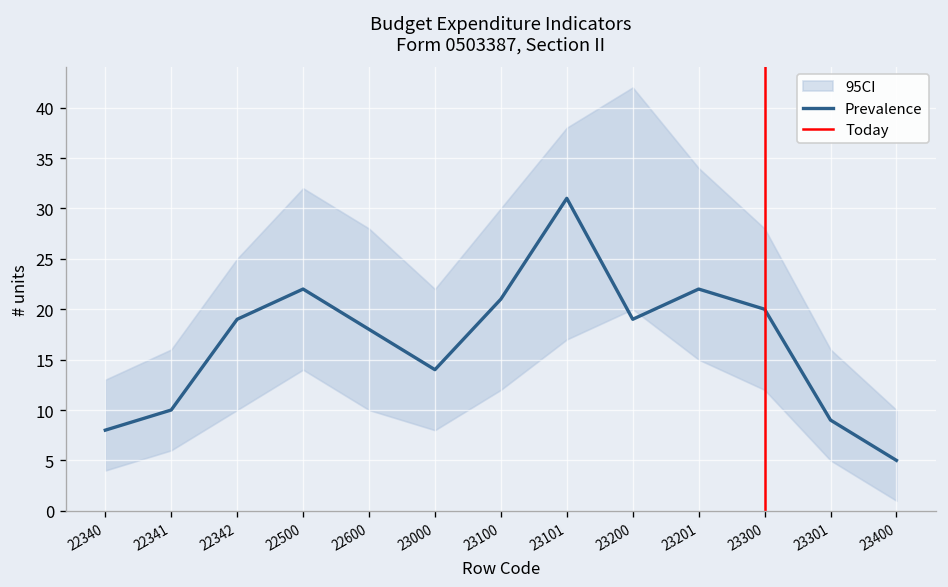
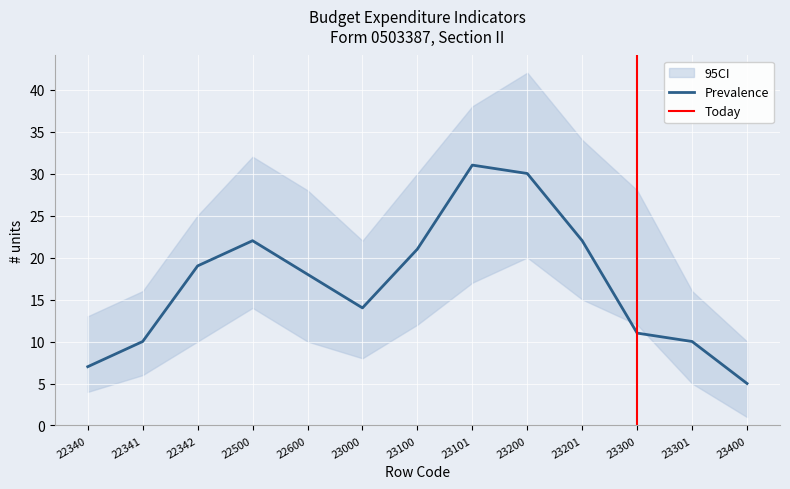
Prevalence, 22340: 8 -> 7
Prevalence, 23200: 19 -> 30
Prevalence, 23300: 20 -> 11
Prevalence, 23301: 9 -> 10
